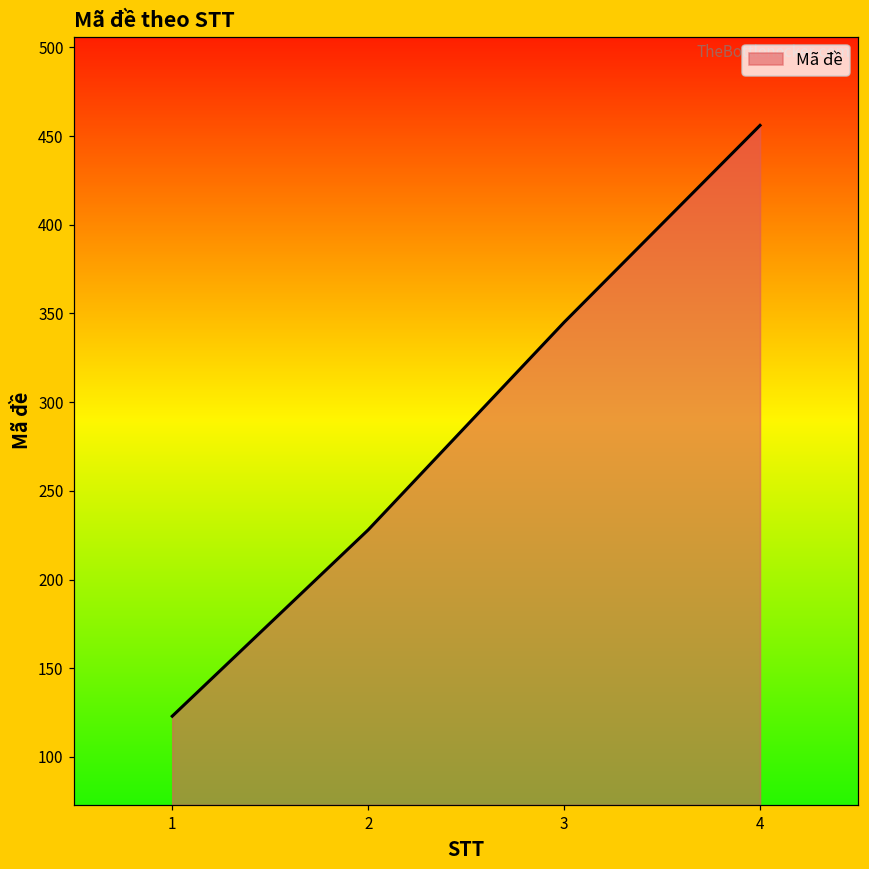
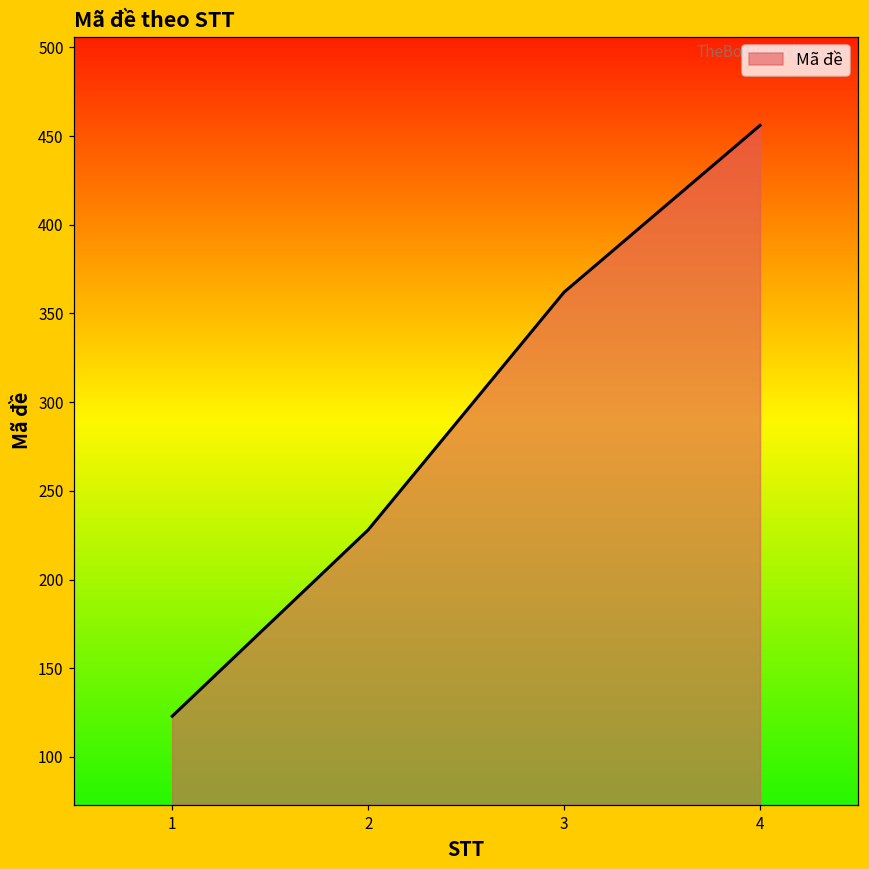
3: 345 -> 362
